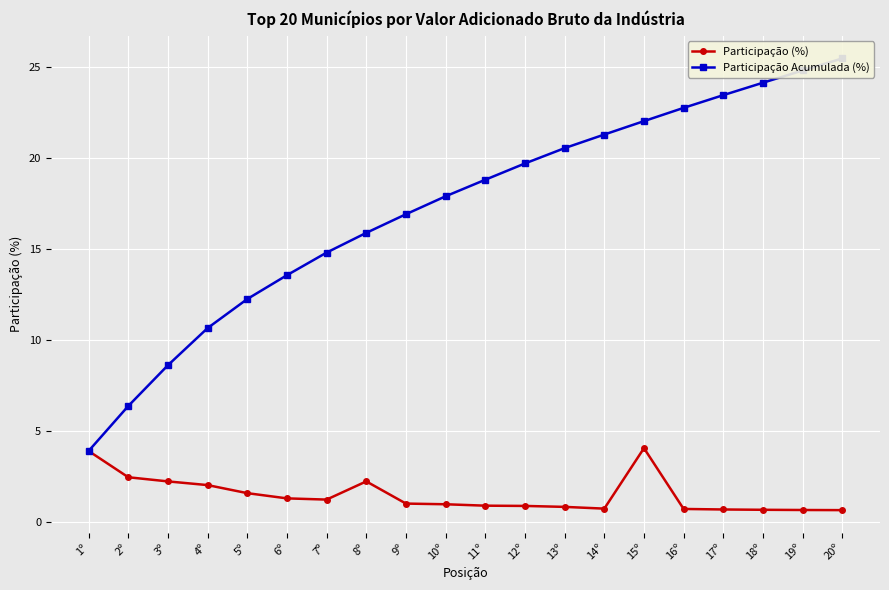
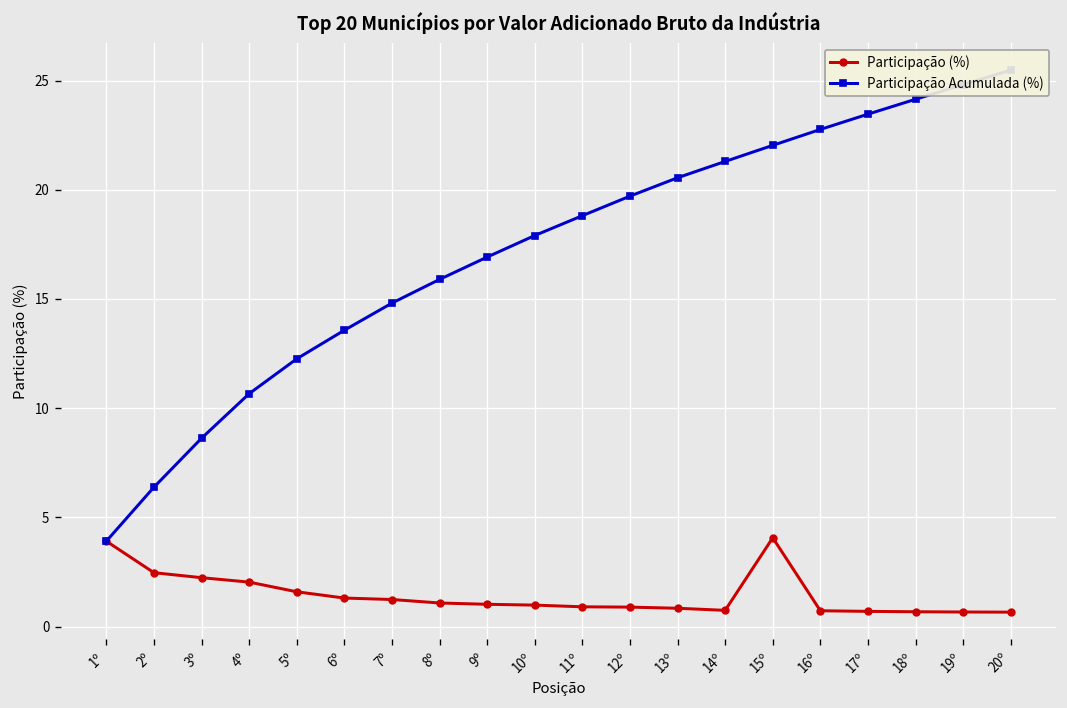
Participação (%), 8º: 2.2 -> 1.1
